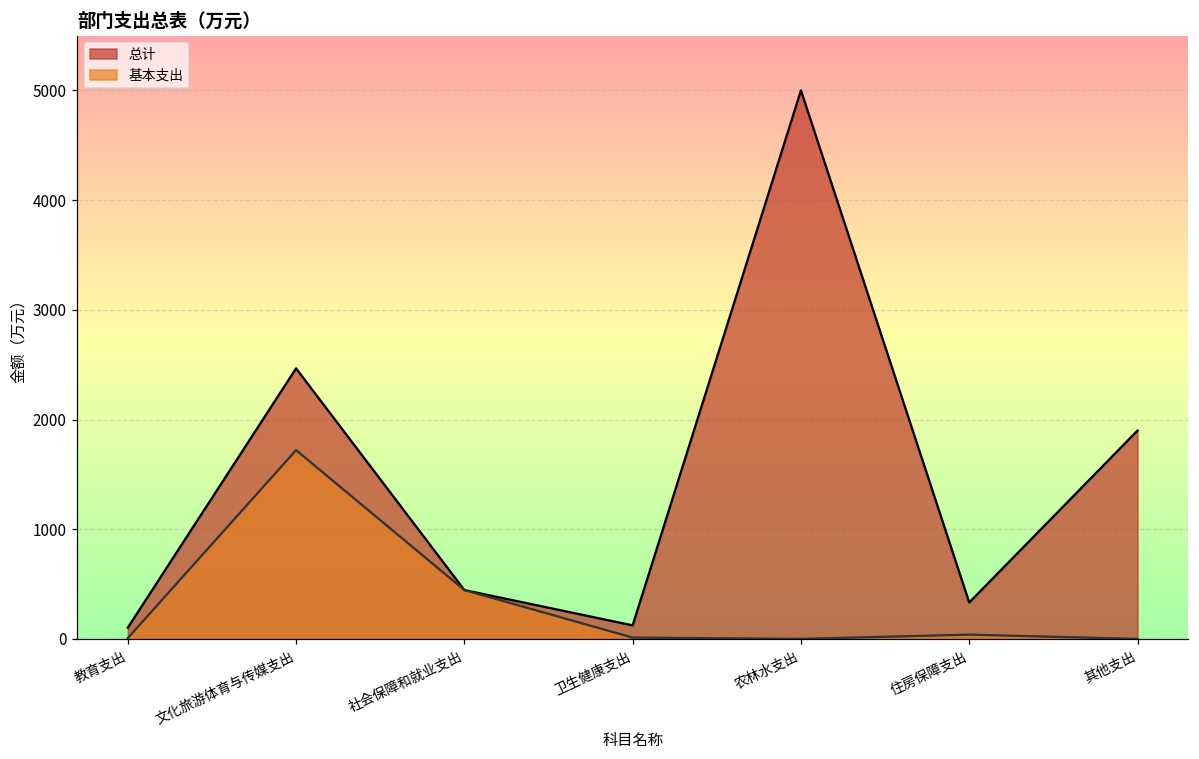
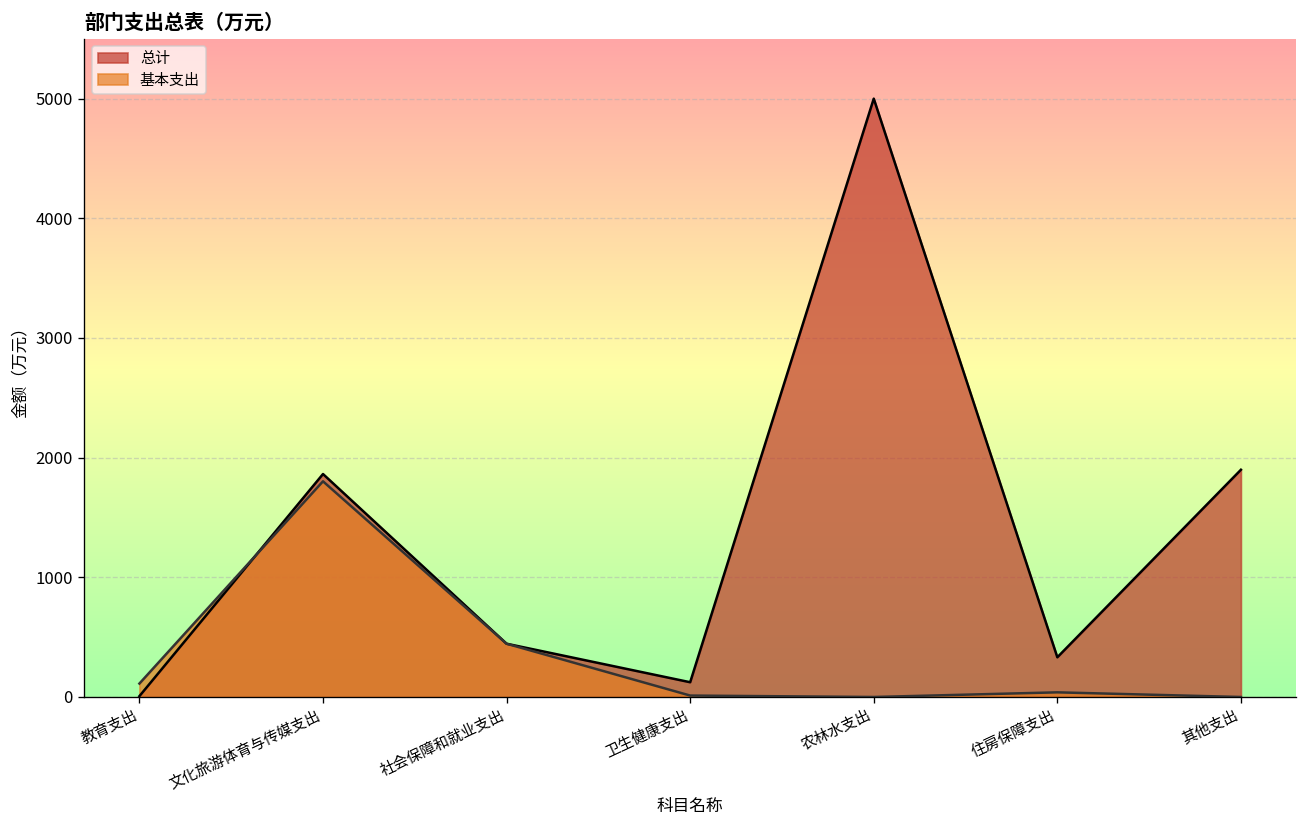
总计, 教育支出: 100 -> 0
基本支出, 教育支出: 0 -> 100
总计, 文化旅游体育与传媒支出: 2500 -> 1900
基本支出, 文化旅游体育与传媒支出: 1700 -> 1800
